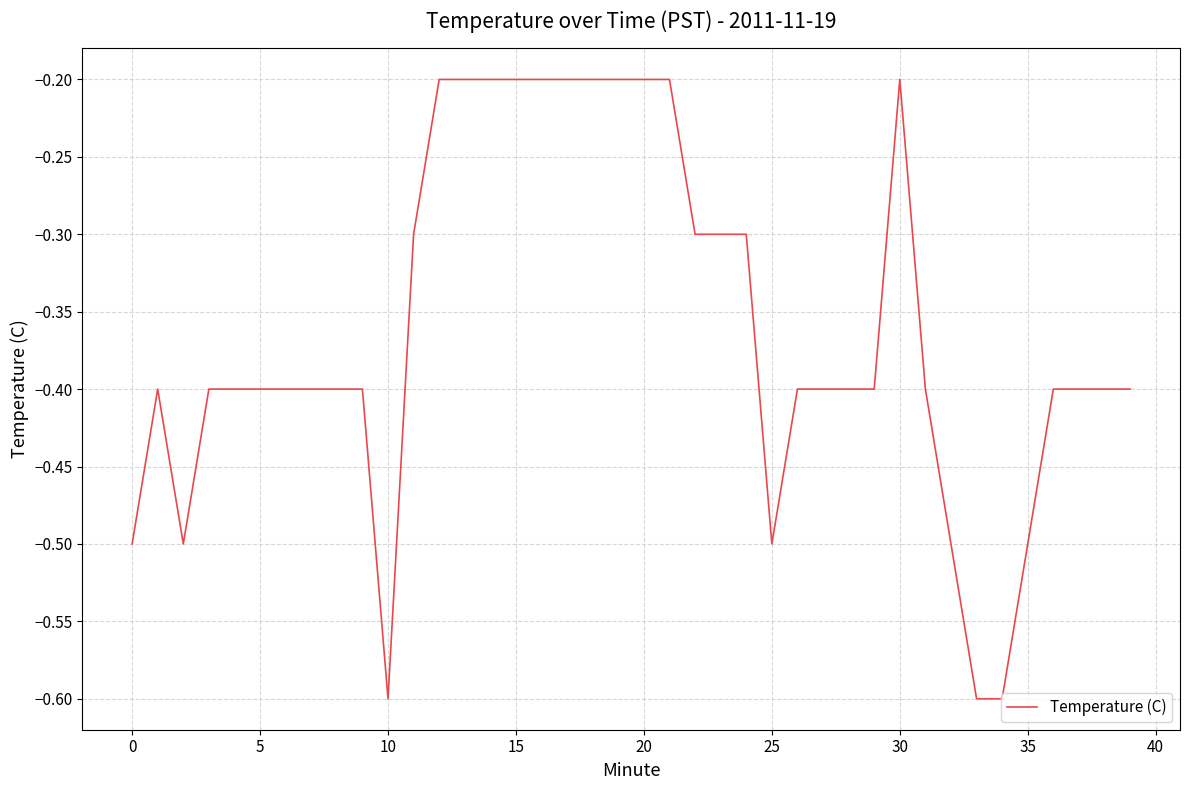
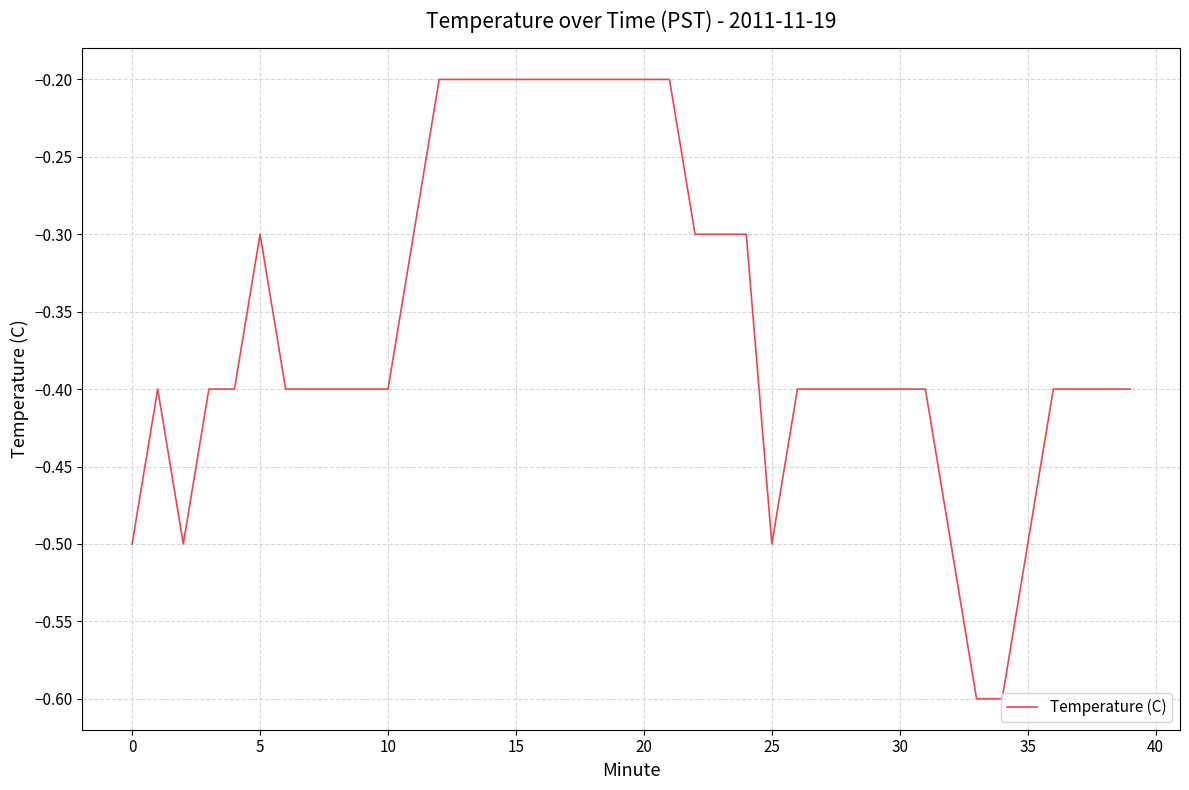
5: -0.4 -> -0.3
10: -0.6 -> -0.4
30: -0.2 -> -0.4
